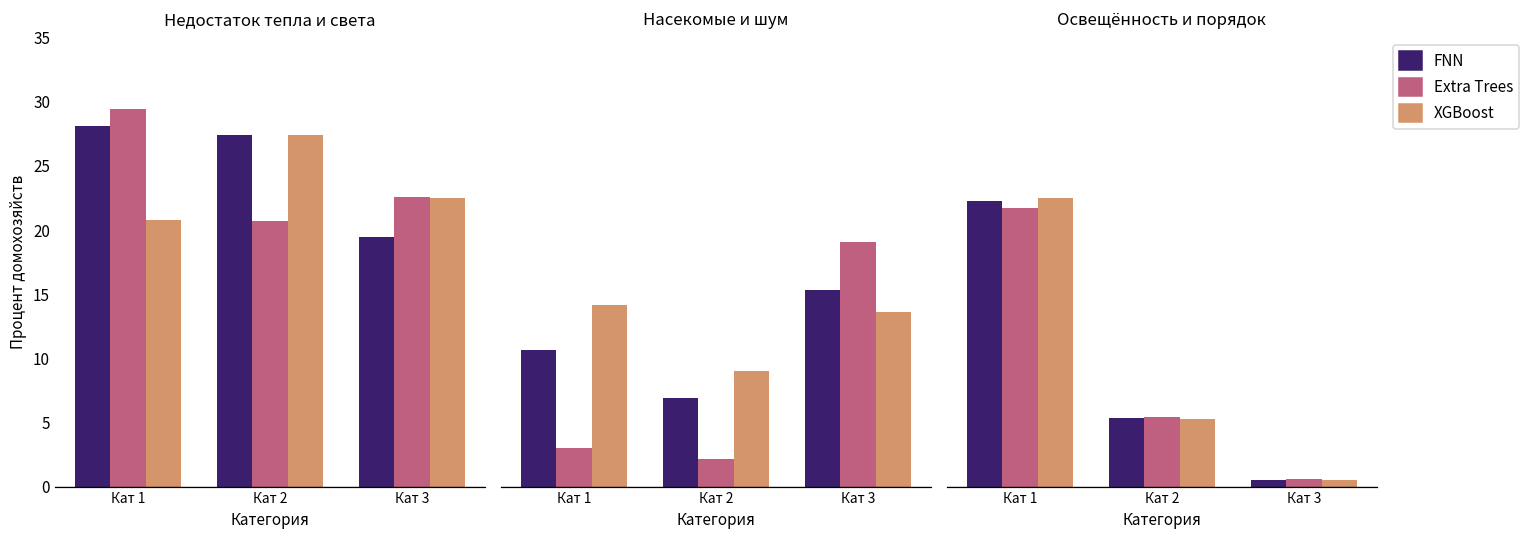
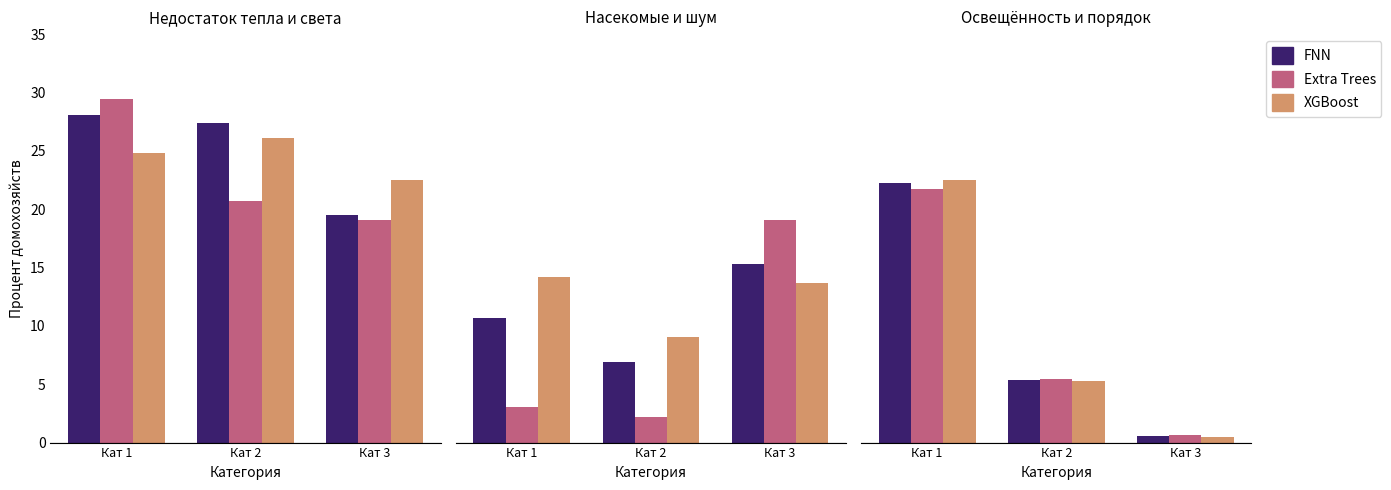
Недостаток тепла и света, XGBoost, Кат 1: 20.8 -> 24.8
Недостаток тепла и света, XGBoost, Кат 2: 27.4 -> 26.1
Недостаток тепла и света, Extra Trees, Кат 3: 22.6 -> 19.1
